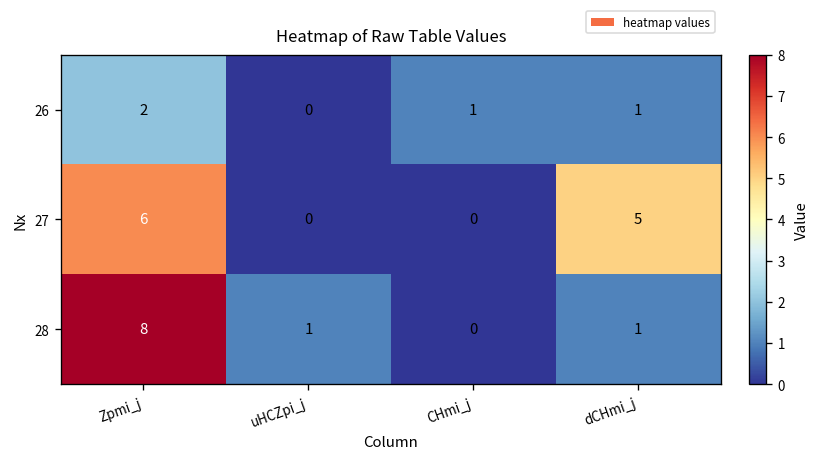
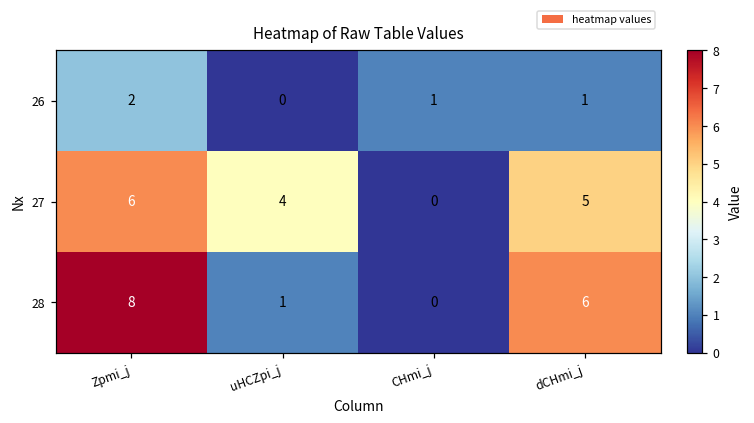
27, uHCZpi_j: 0 -> 4
28, dCHmi_j: 1 -> 6
